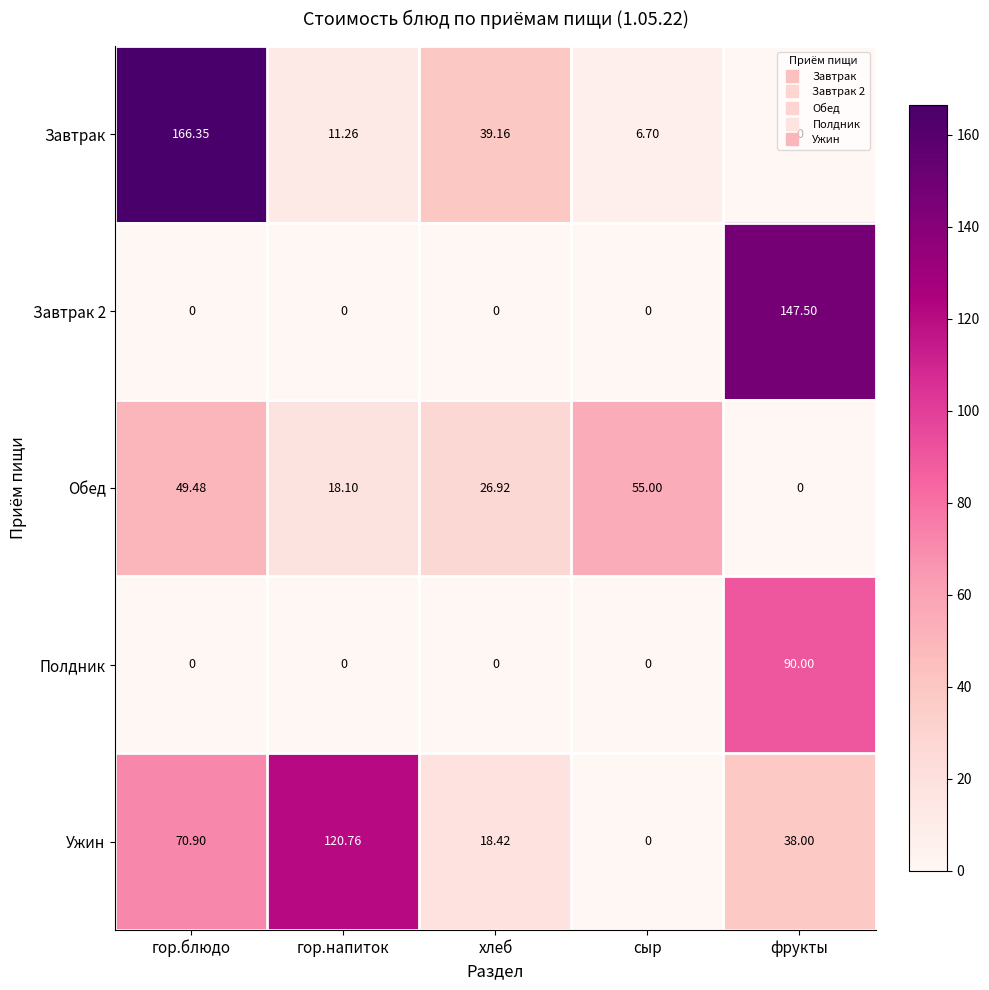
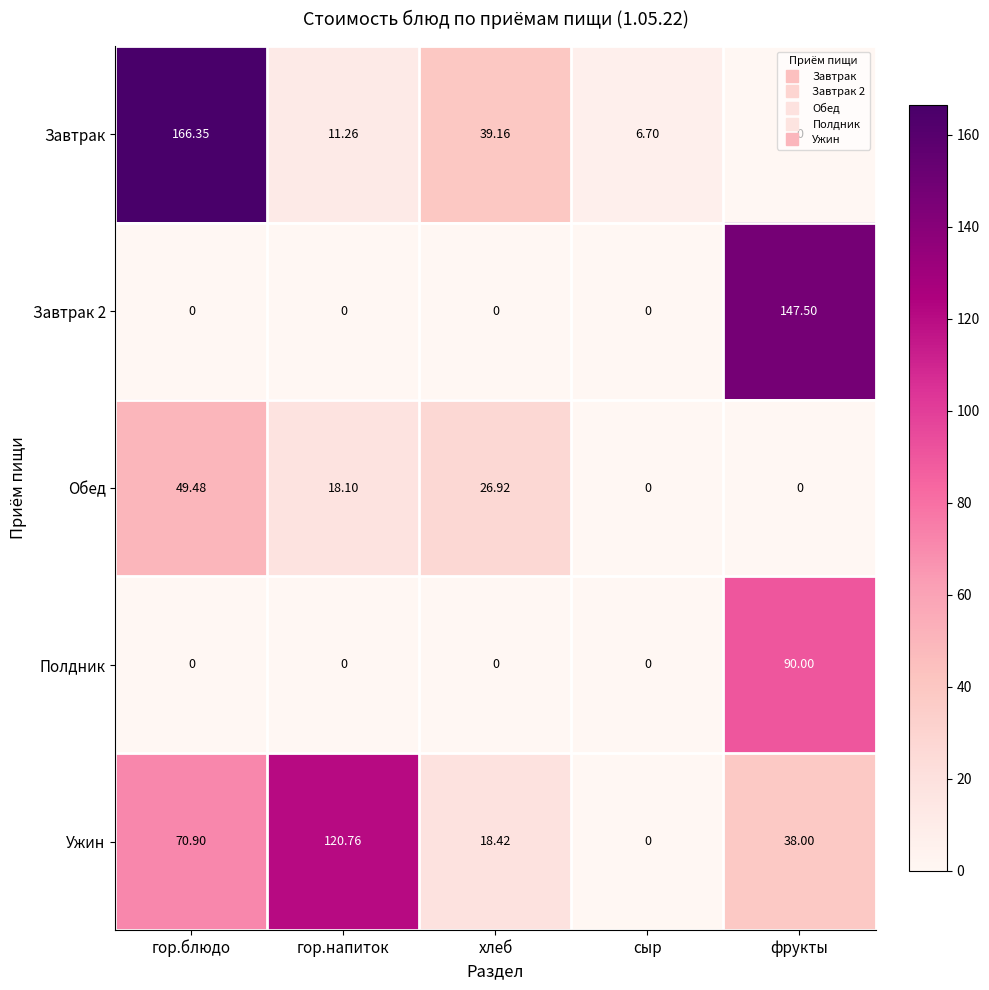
Обед, сыр: 55.00 -> 0
